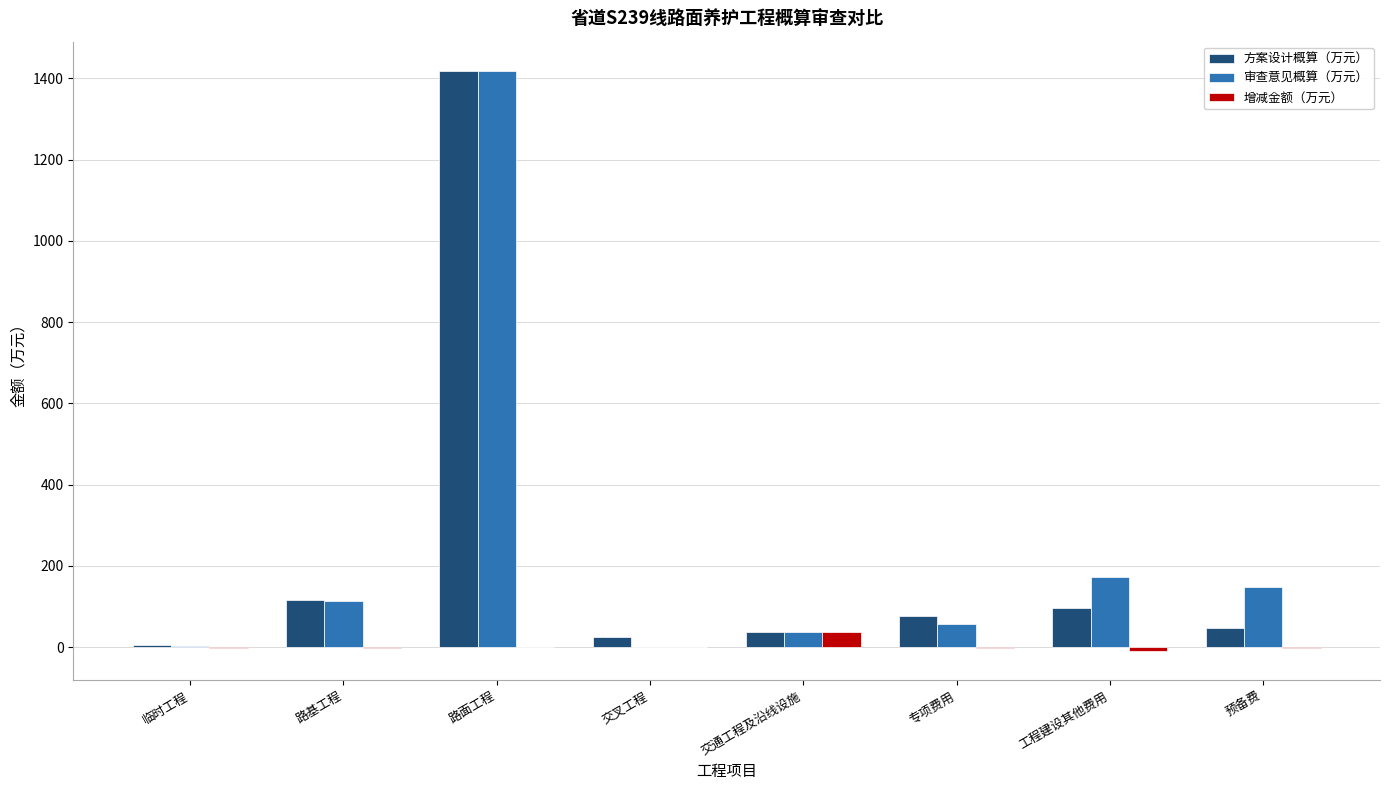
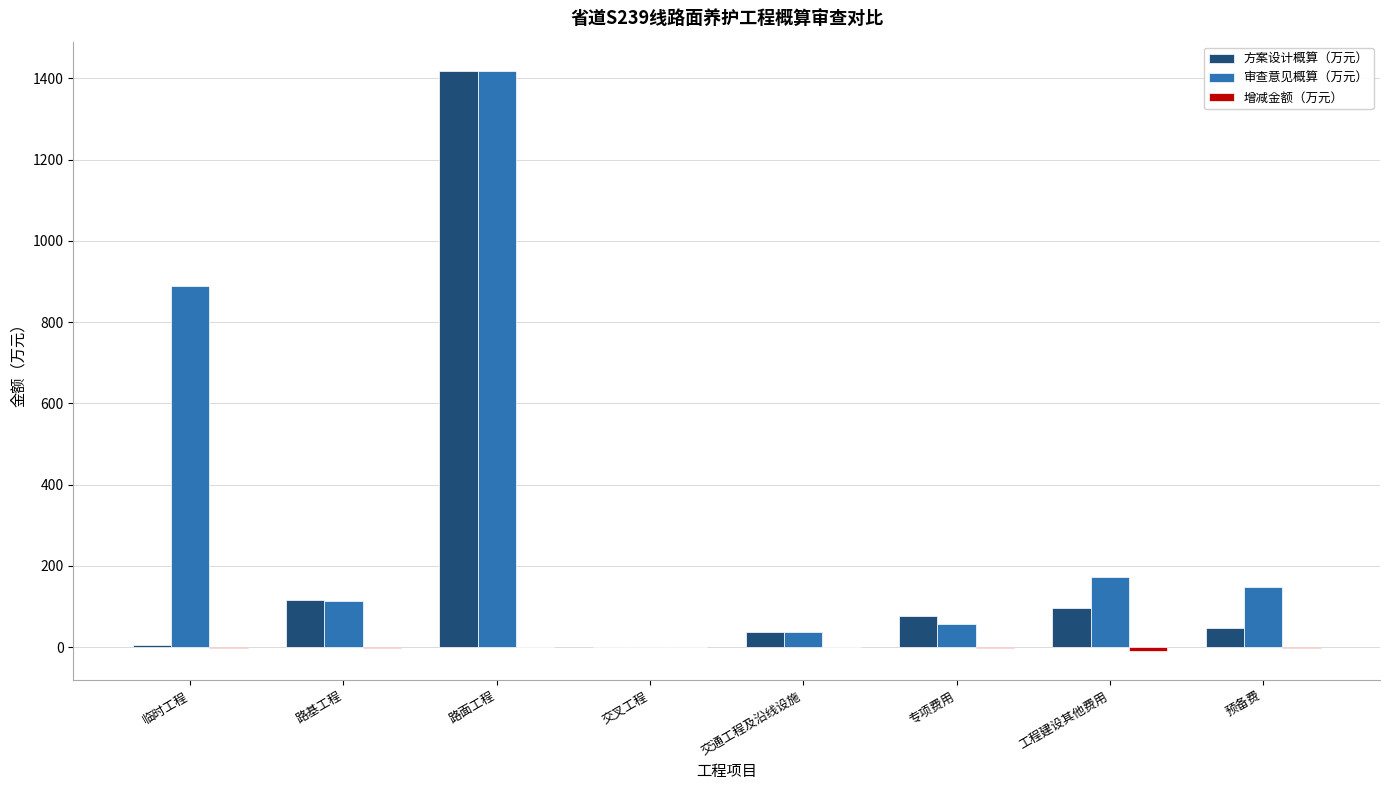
审查意见概算（万元）, 临时工程: 0 -> 890
方案设计概算（万元）, 交叉工程: 20 -> 0
增减金额（万元）, 交通工程及沿线设施: 40 -> 0
